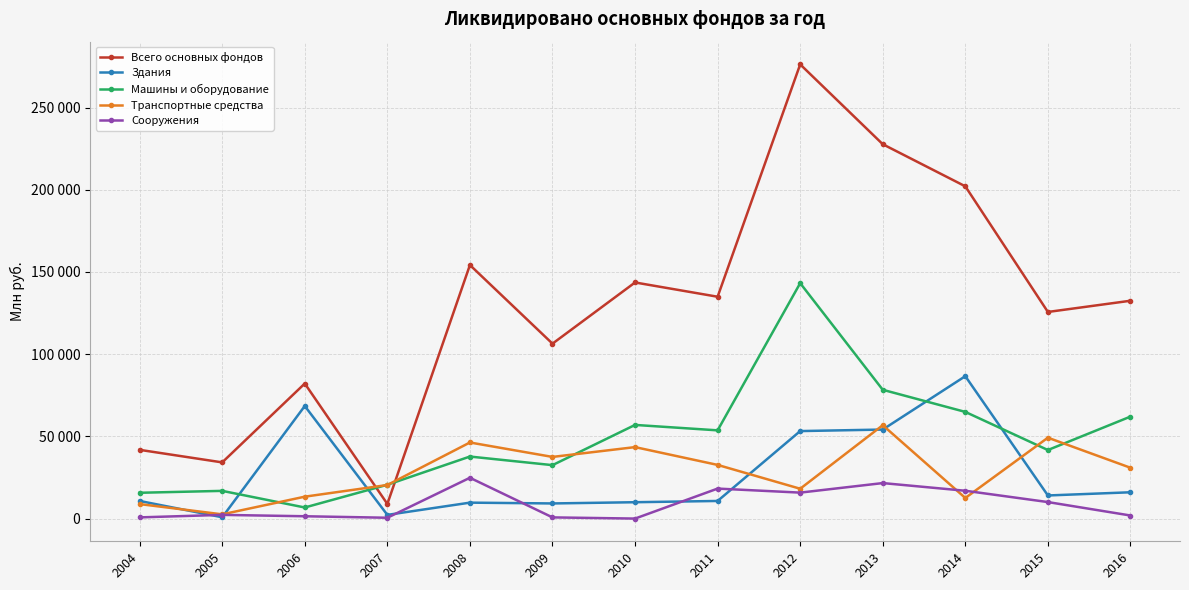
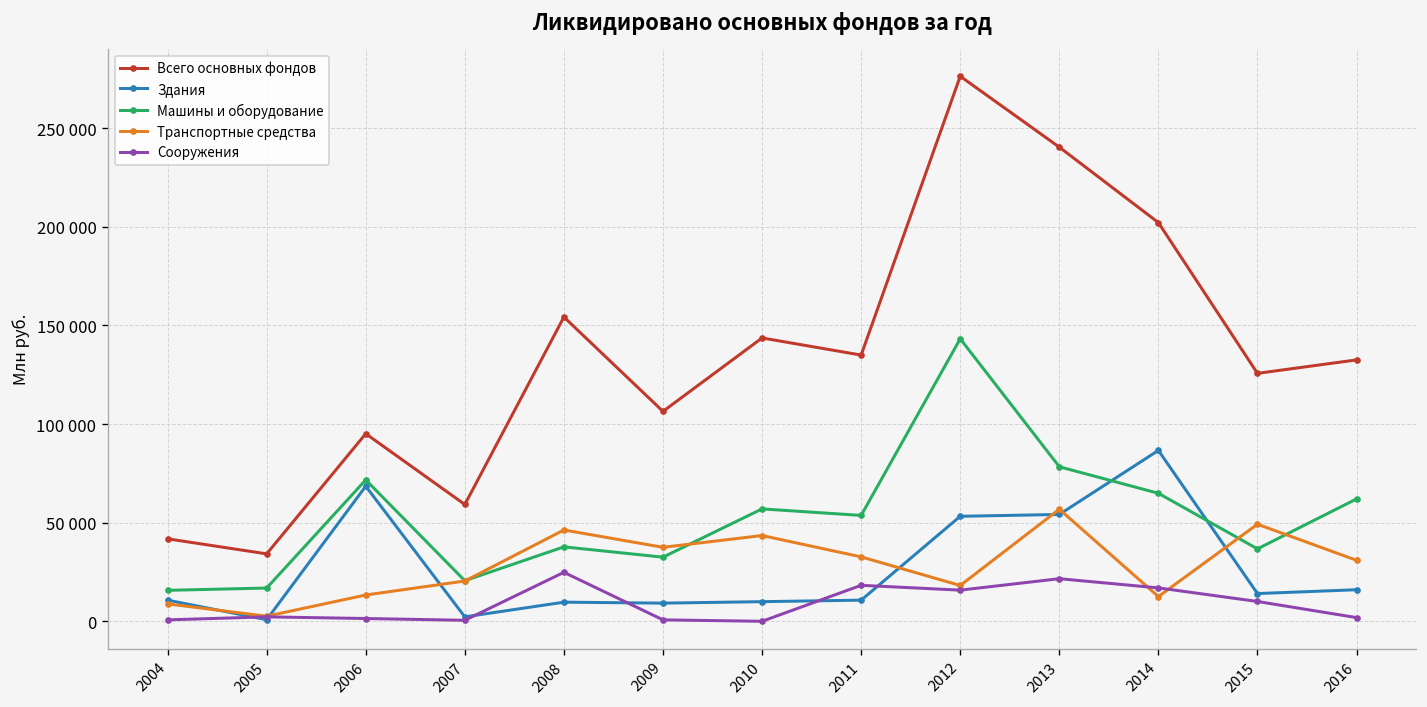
Всего основных фондов, 2006: 82000 -> 95000
Машины и оборудование, 2006: 7000 -> 72000
Всего основных фондов, 2007: 9000 -> 59000
Всего основных фондов, 2013: 228000 -> 240000
Машины и оборудование, 2015: 42000 -> 37000
